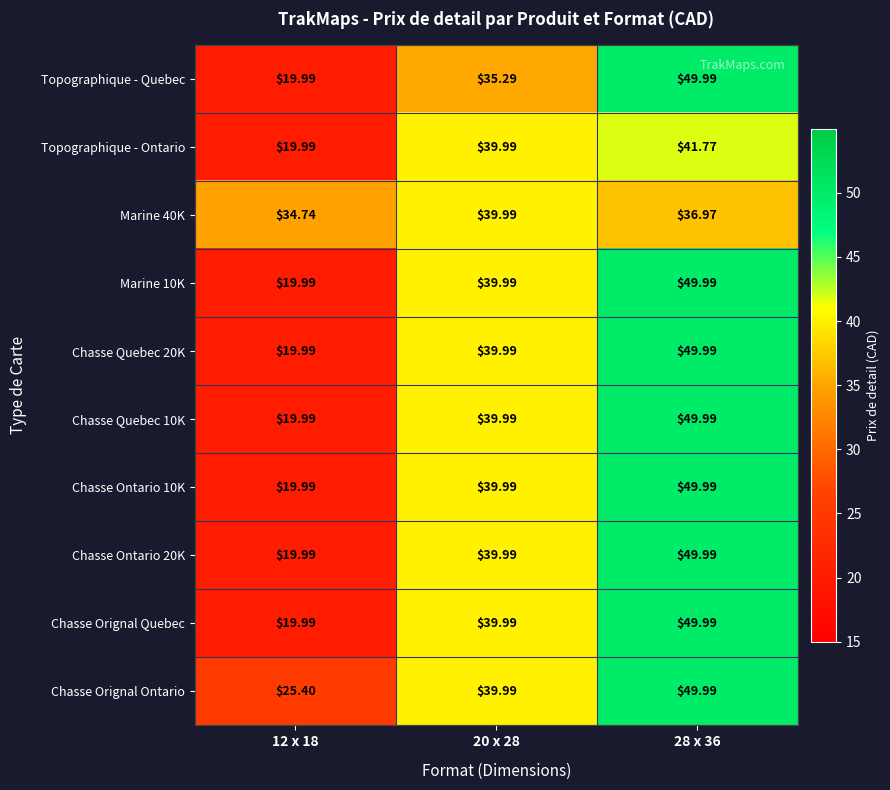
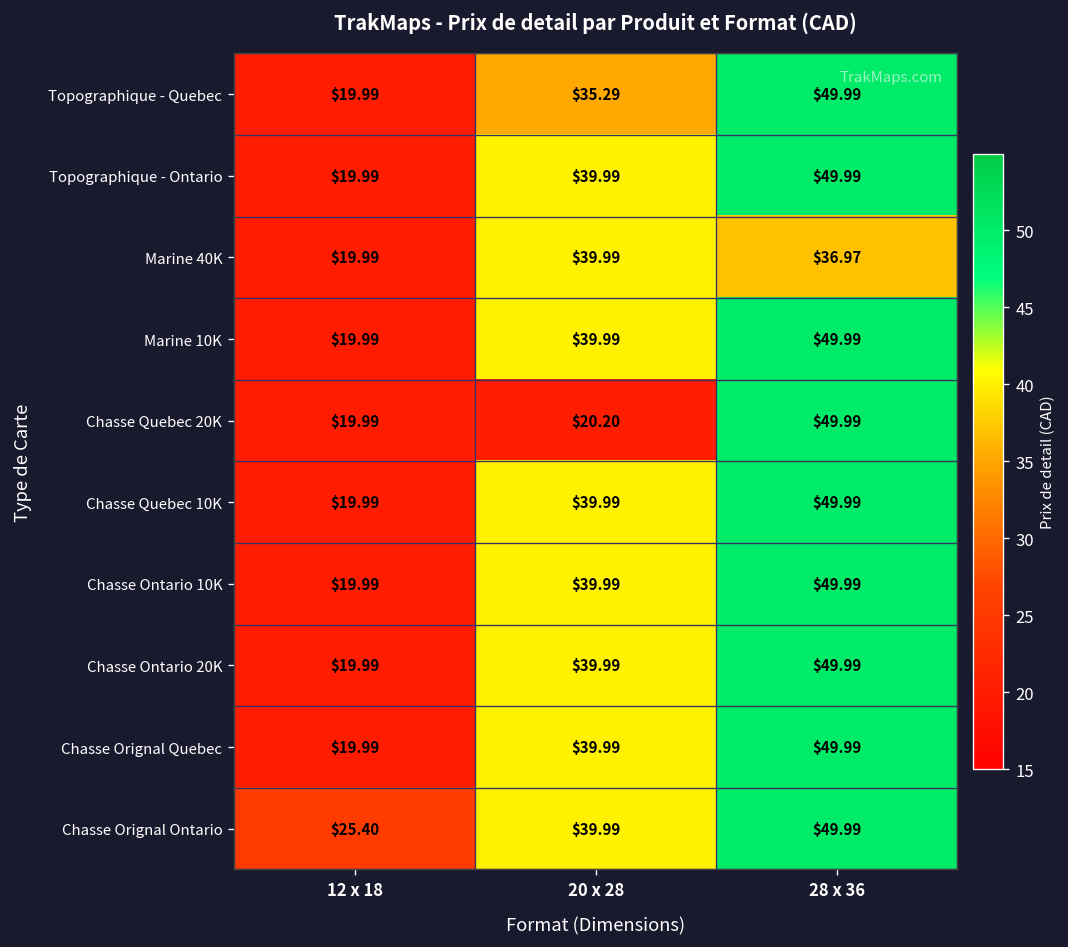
Topographique - Ontario, 28 x 36: $41.77 -> $49.99
Marine 40K, 12 x 18: $34.74 -> $19.99
Chasse Quebec 20K, 20 x 28: $39.99 -> $20.20
